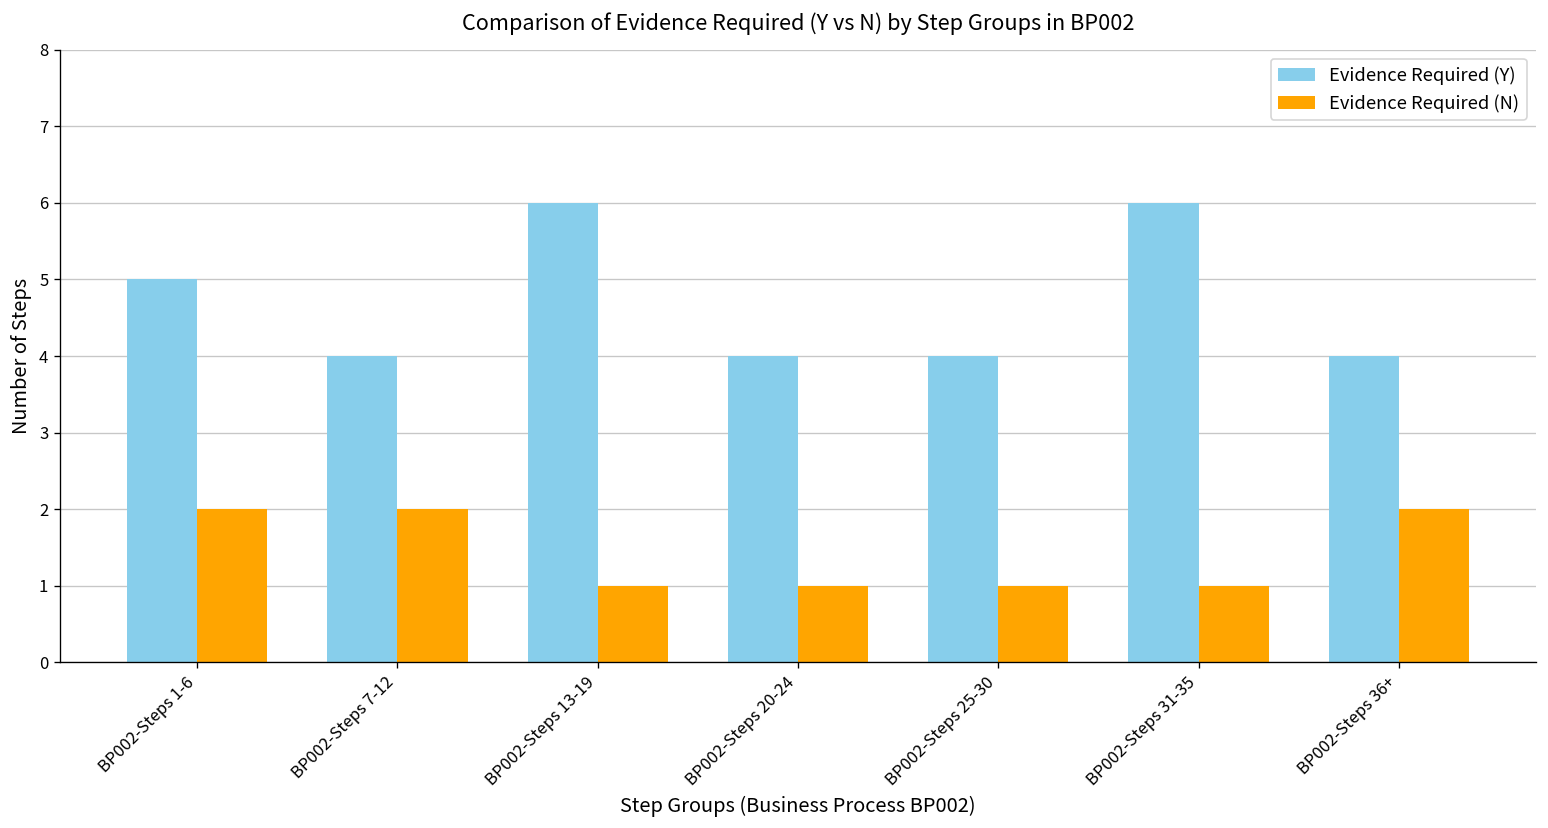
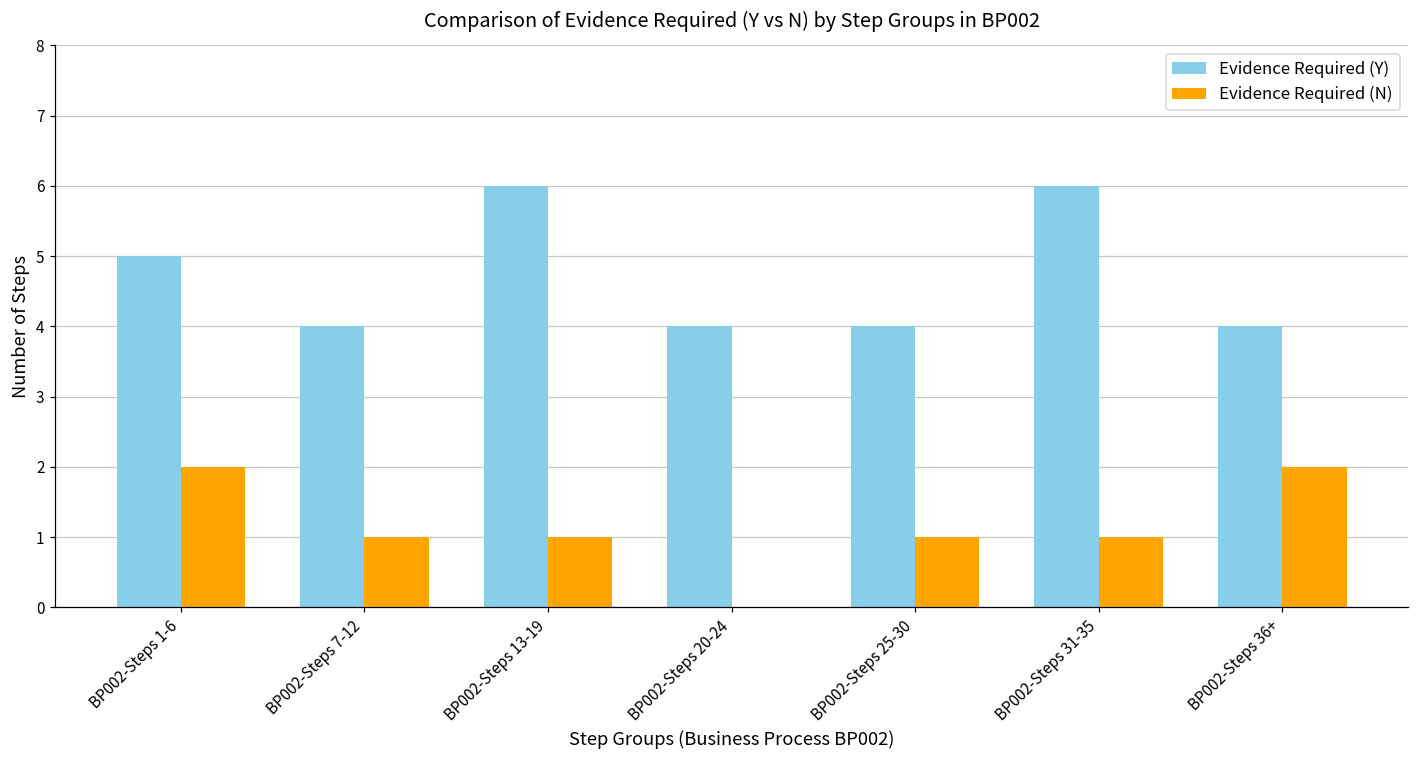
Evidence Required (N), BP002-Steps 7-12: 2 -> 1
Evidence Required (N), BP002-Steps 20-24: 1 -> 0
